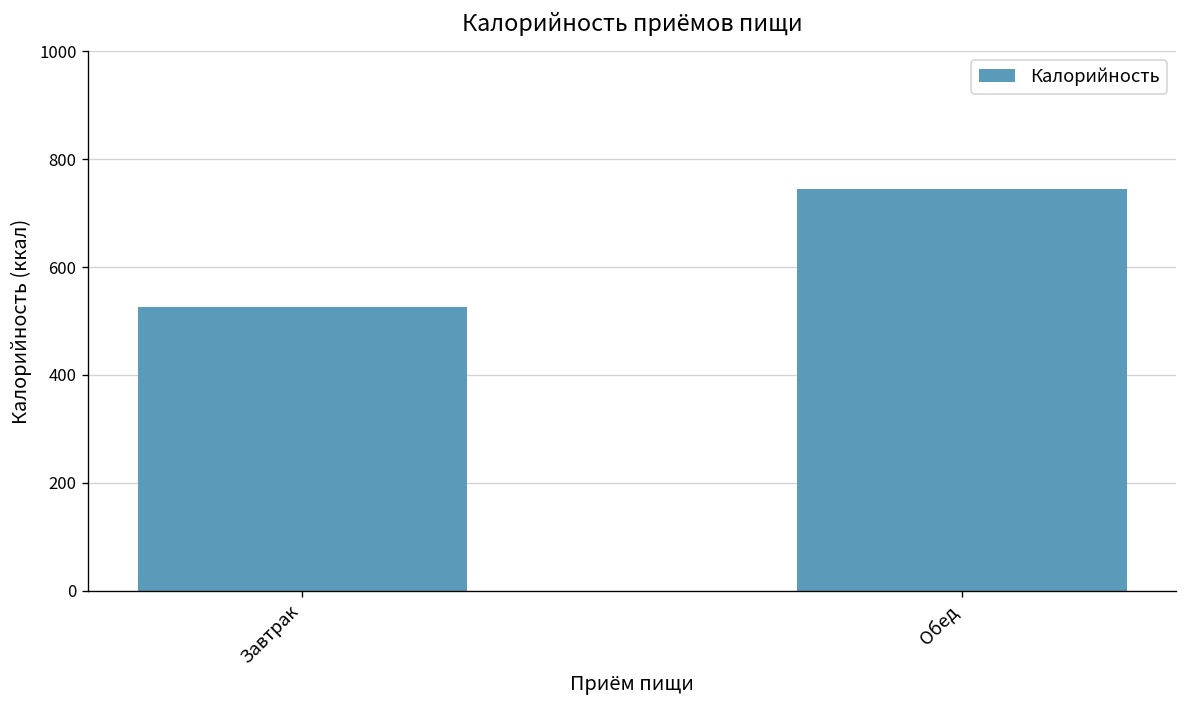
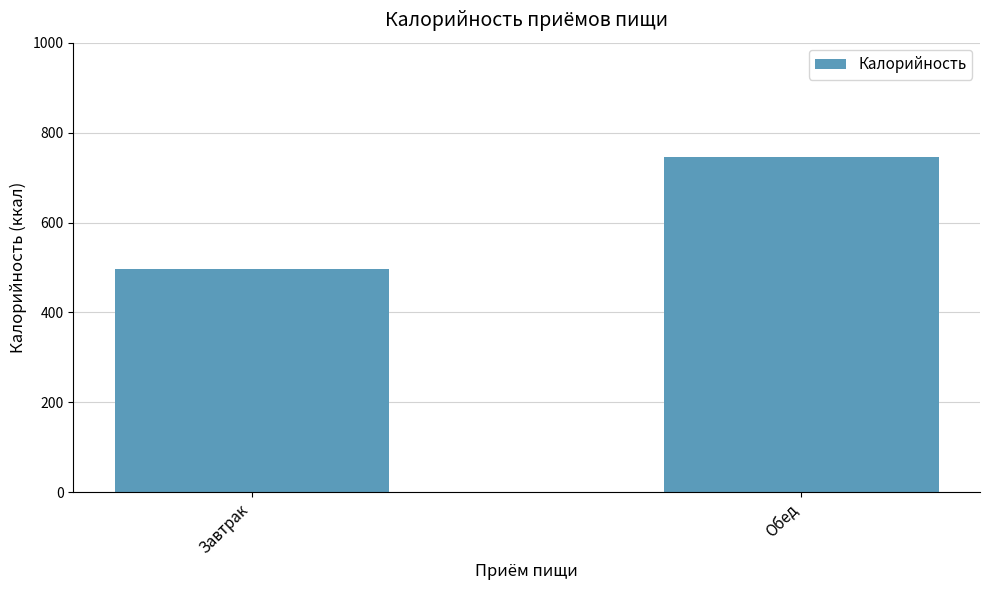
Завтрак: 530 -> 500
